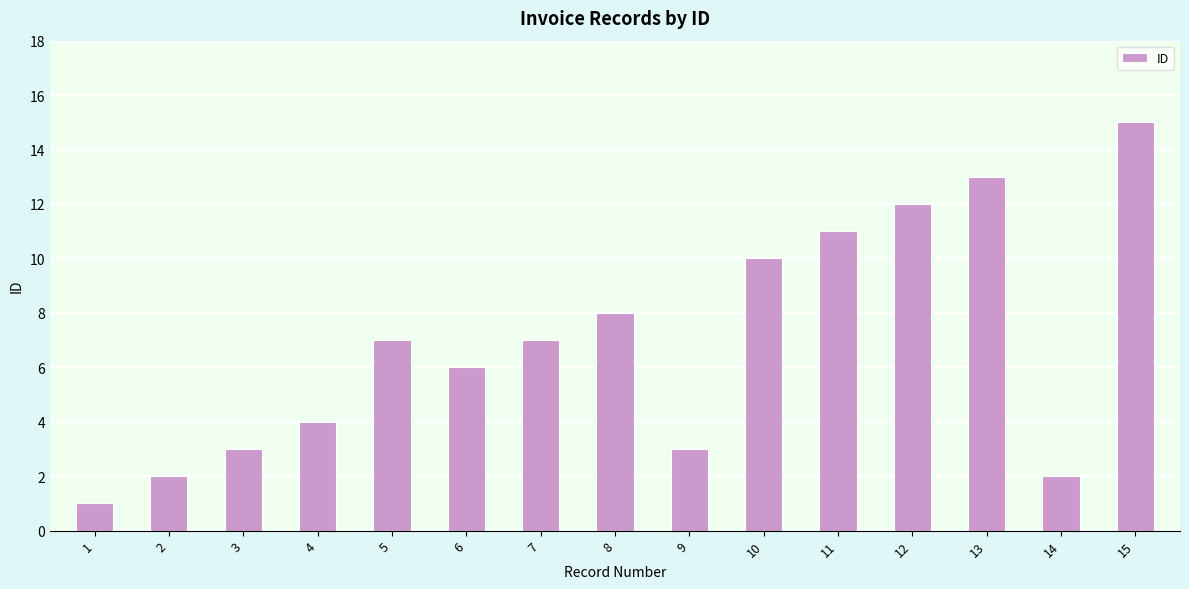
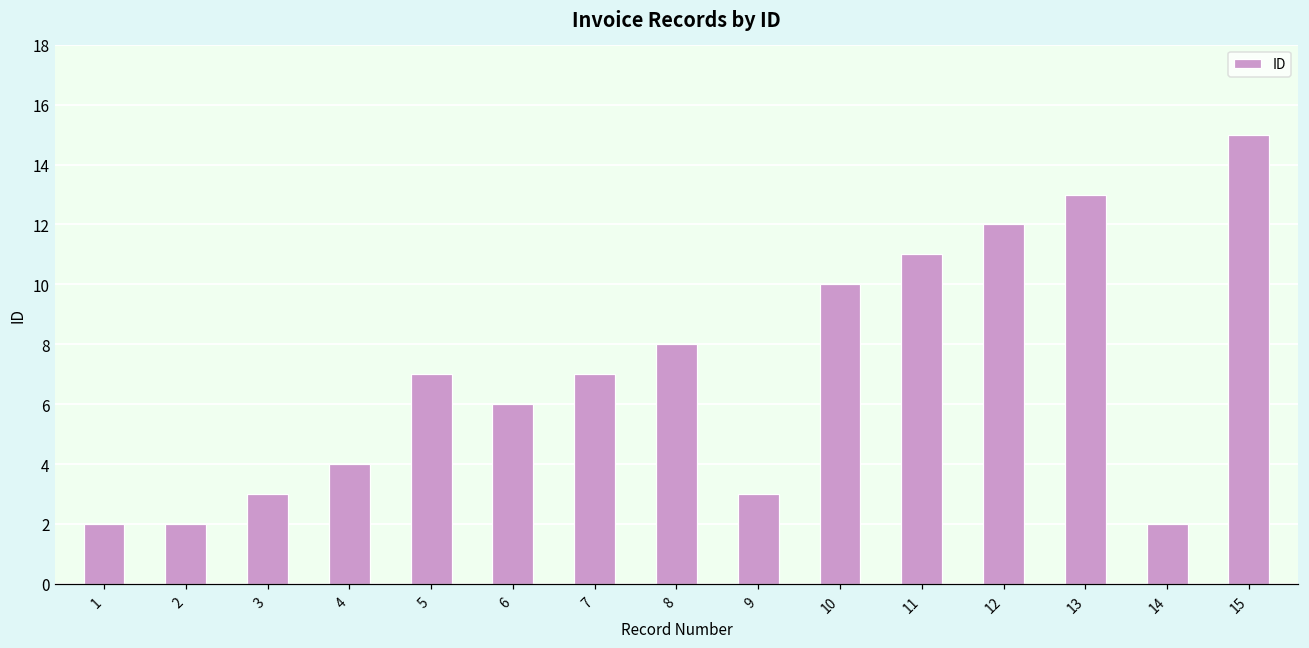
1: 1 -> 2
